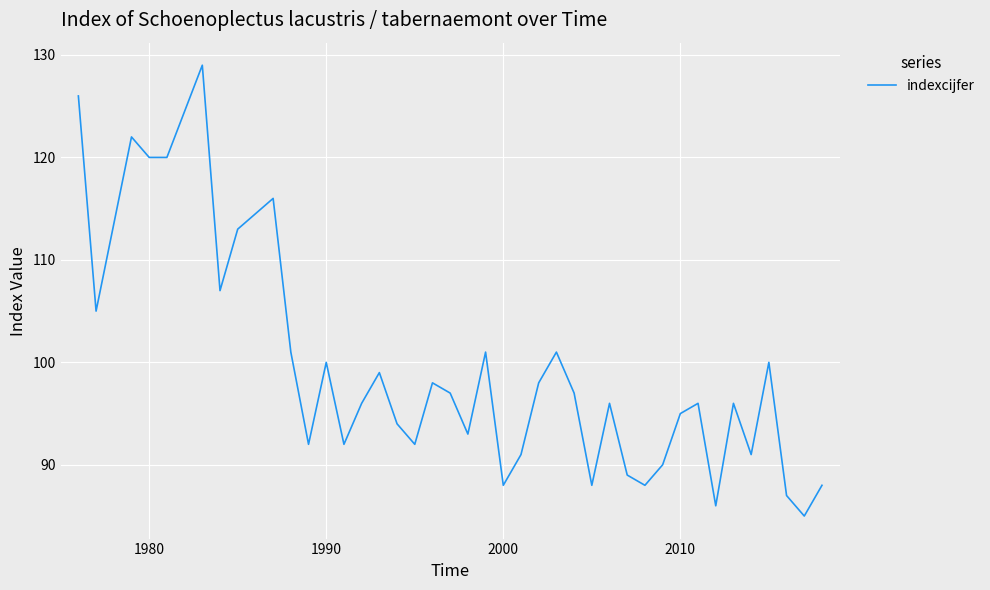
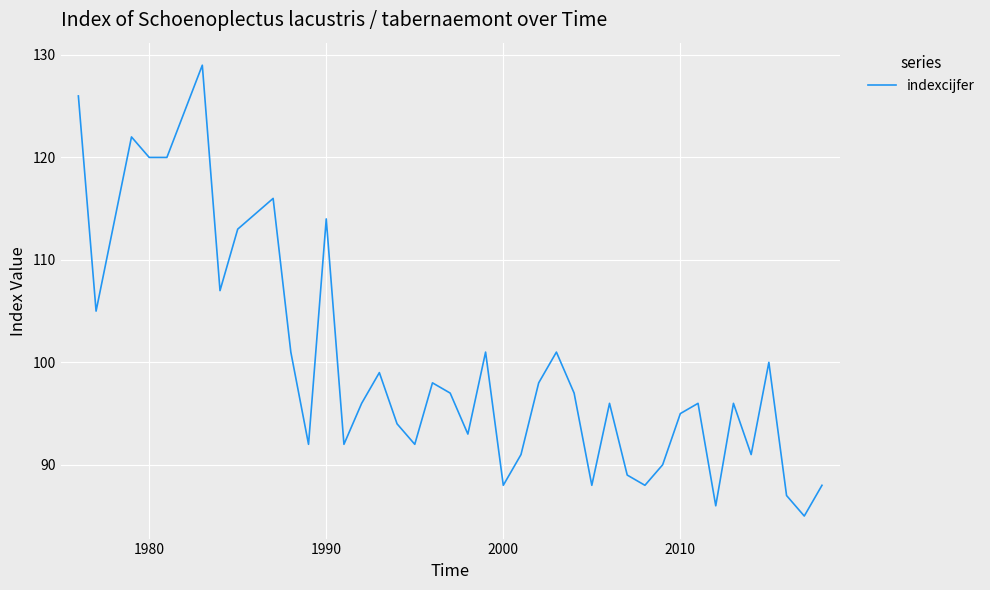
1990: 100 -> 114
